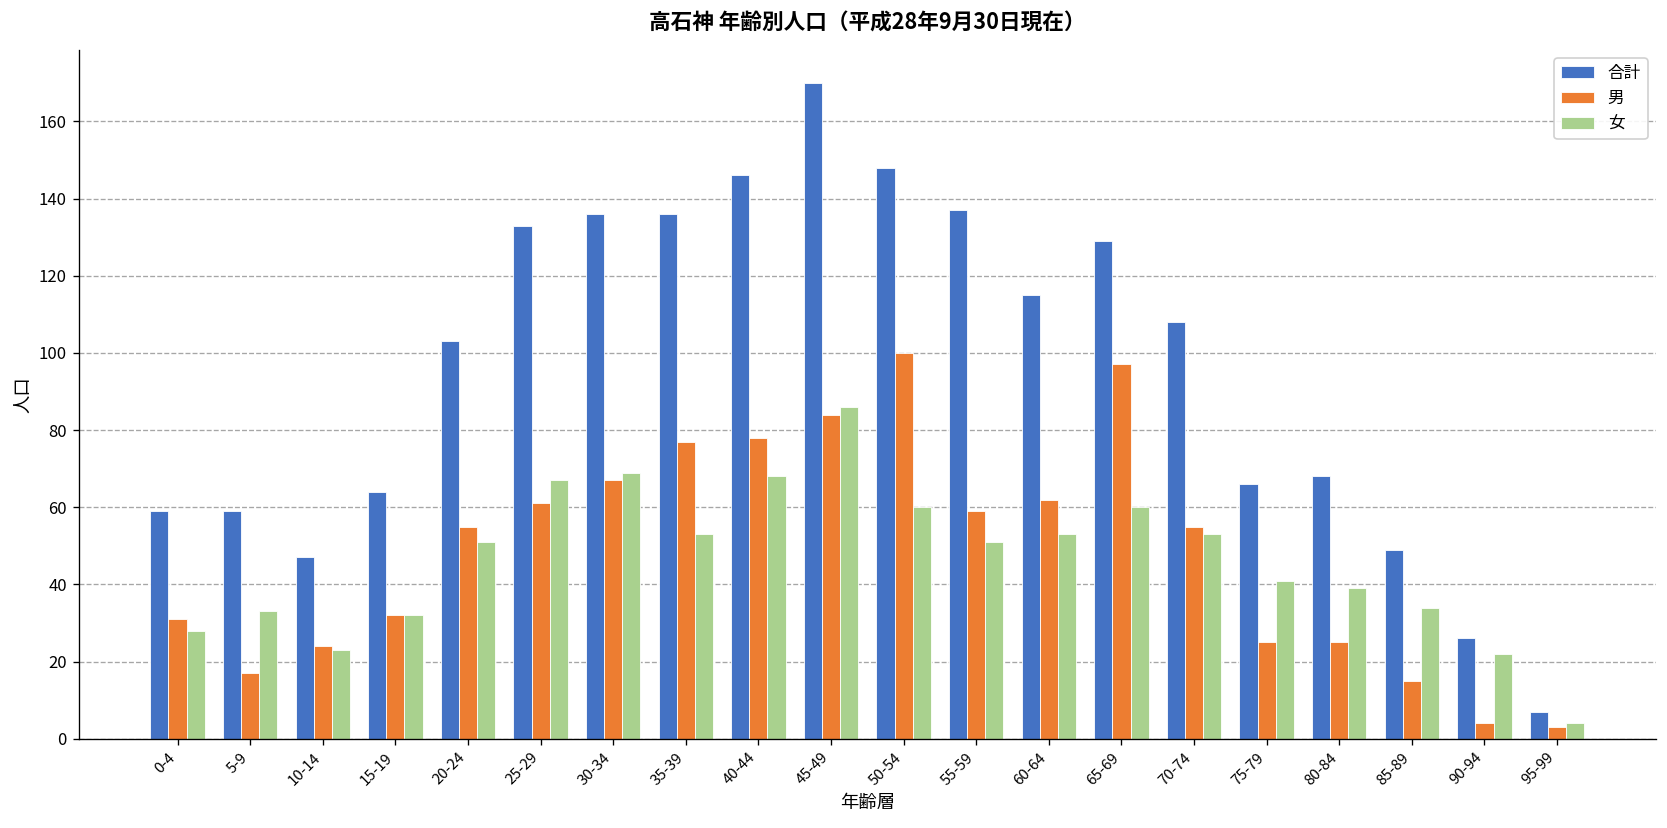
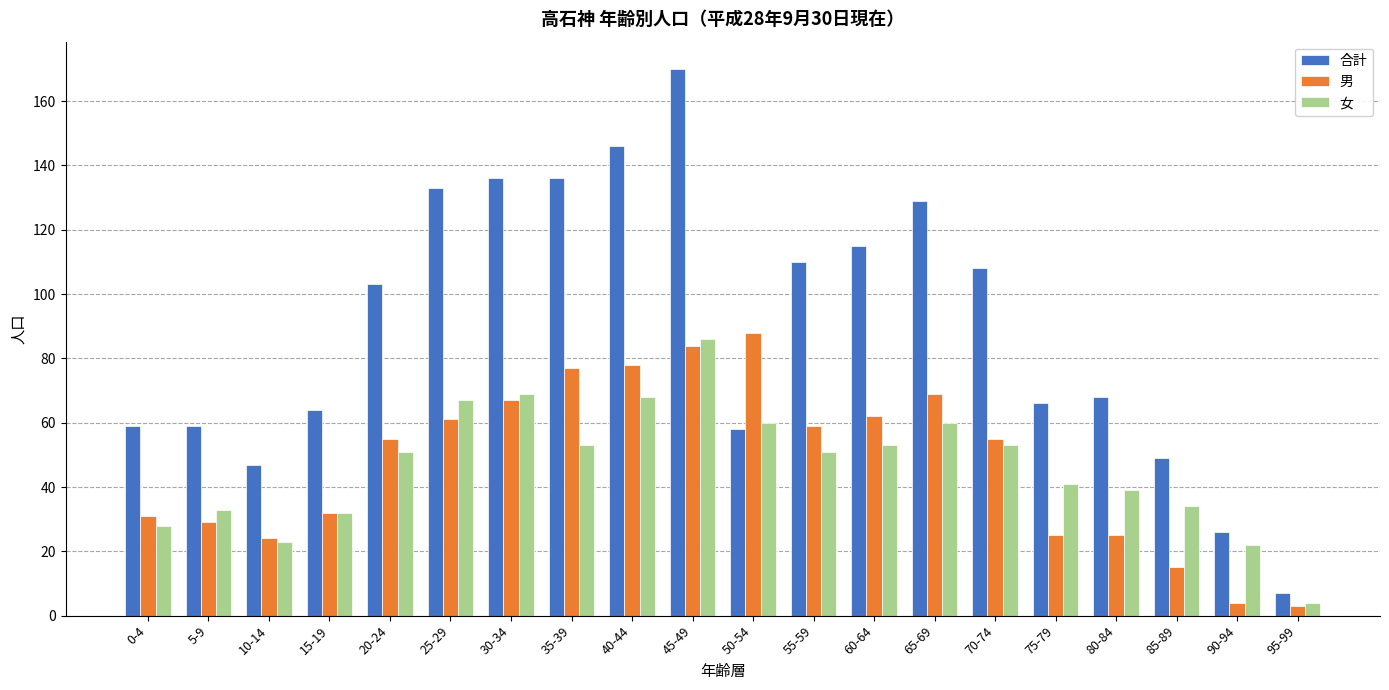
男, 5-9: 17 -> 29
合計, 50-54: 148 -> 58
男, 50-54: 100 -> 88
合計, 55-59: 137 -> 110
男, 65-69: 97 -> 69
